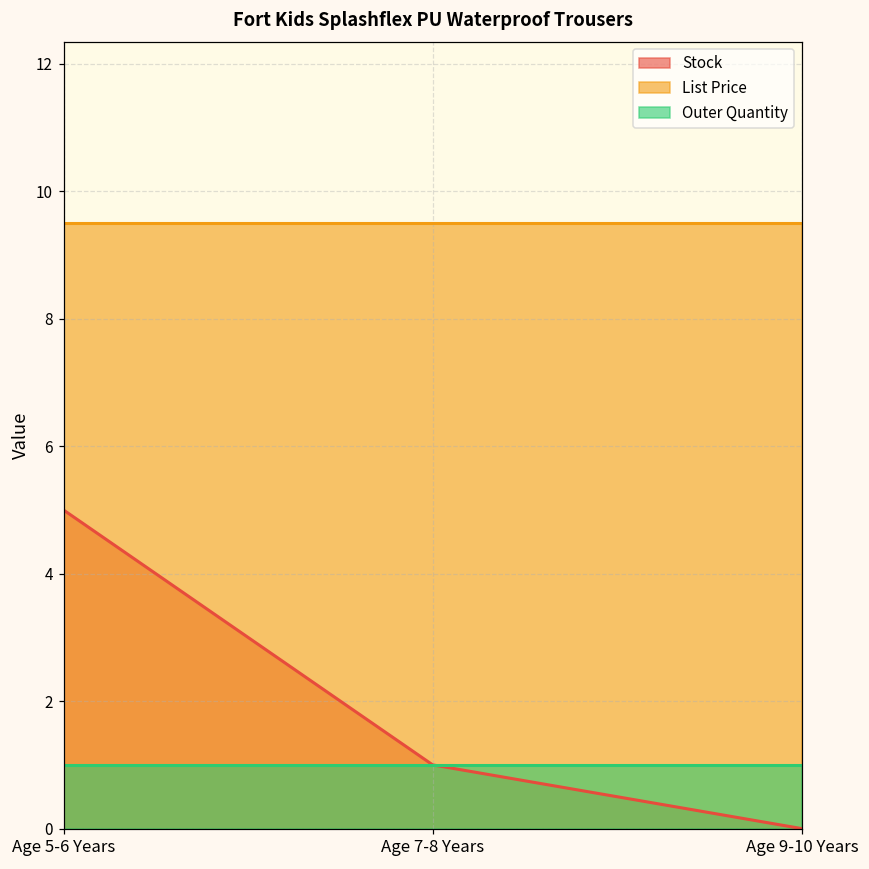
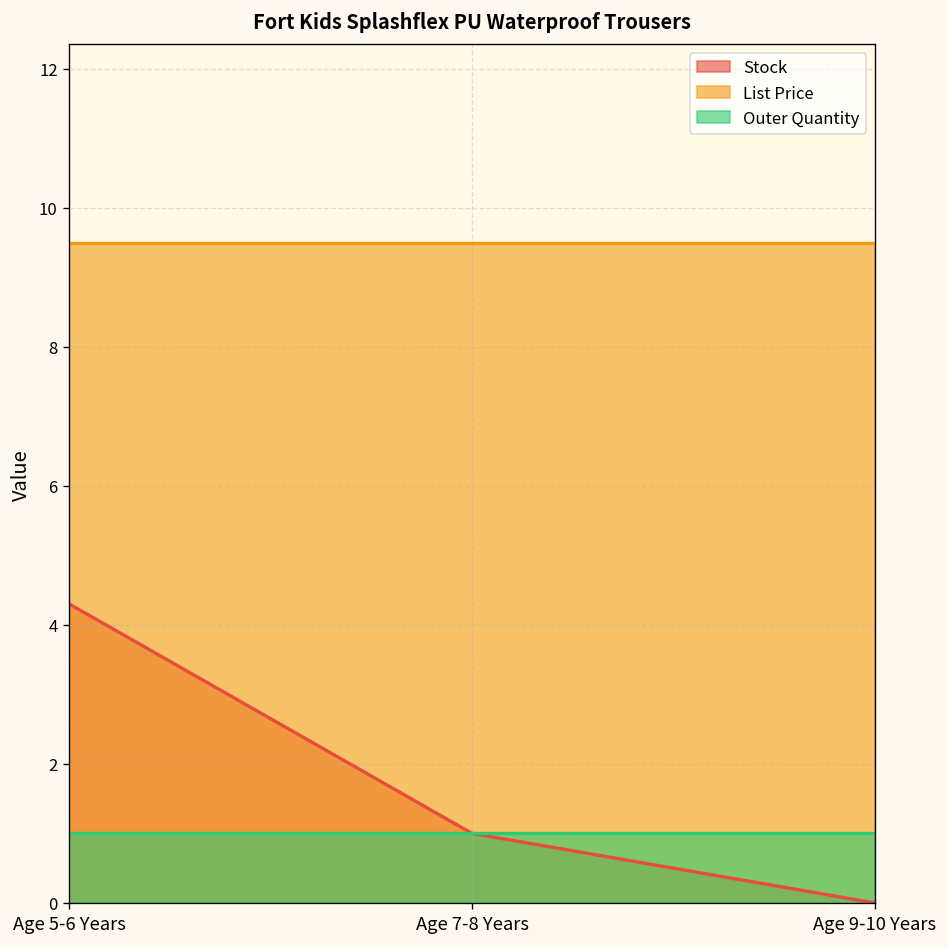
Stock, Age 5-6 Years: 5.0 -> 4.3
